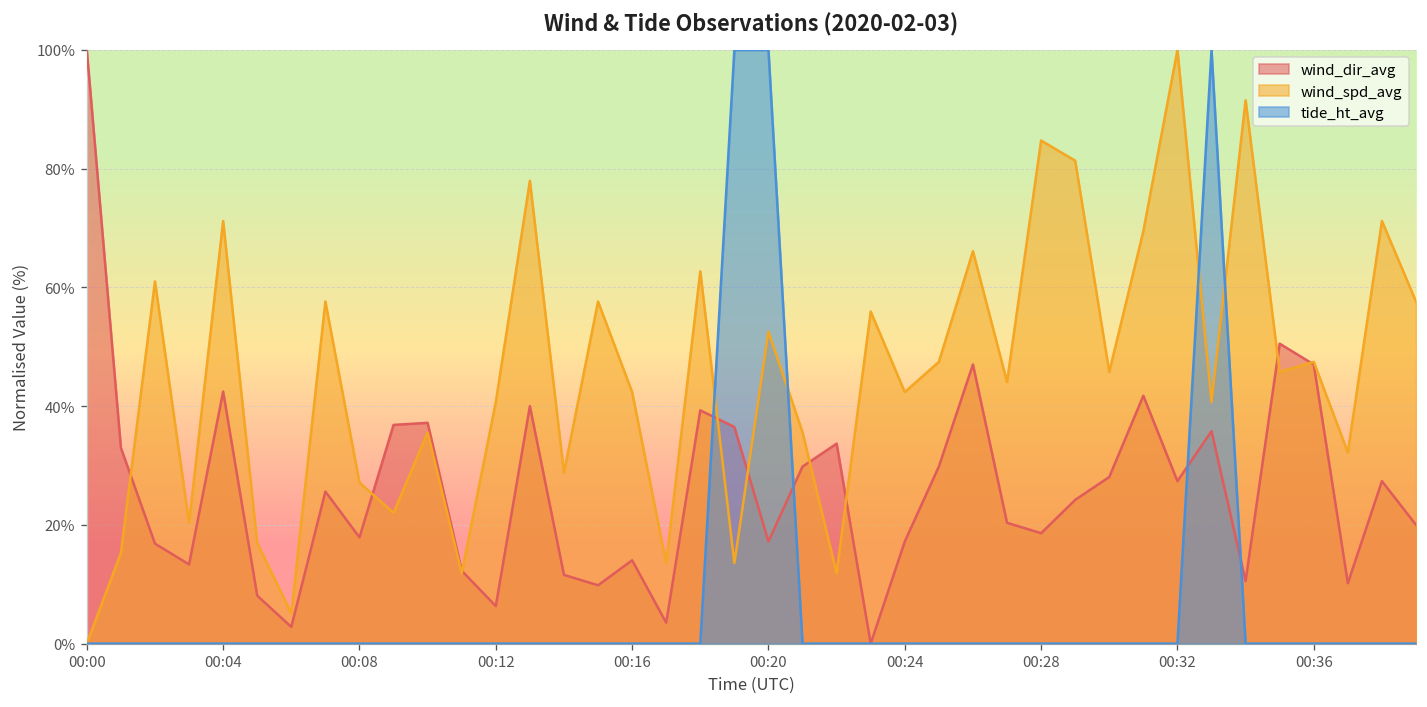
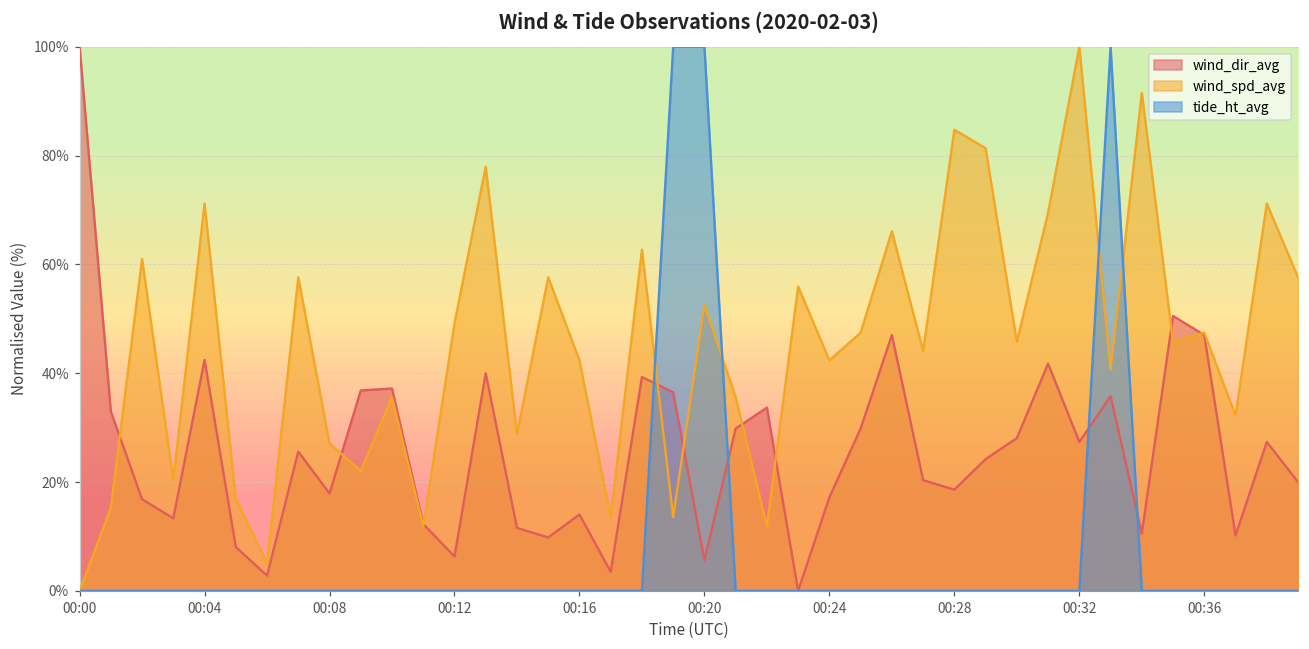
wind_spd_avg, 00:12: 41% -> 49%
wind_dir_avg, 00:20: 17% -> 6%
